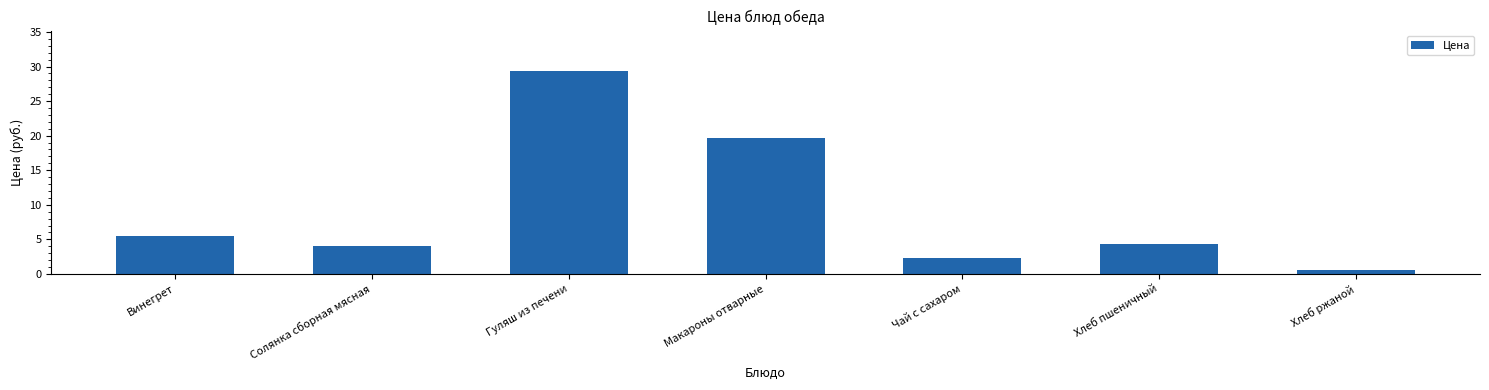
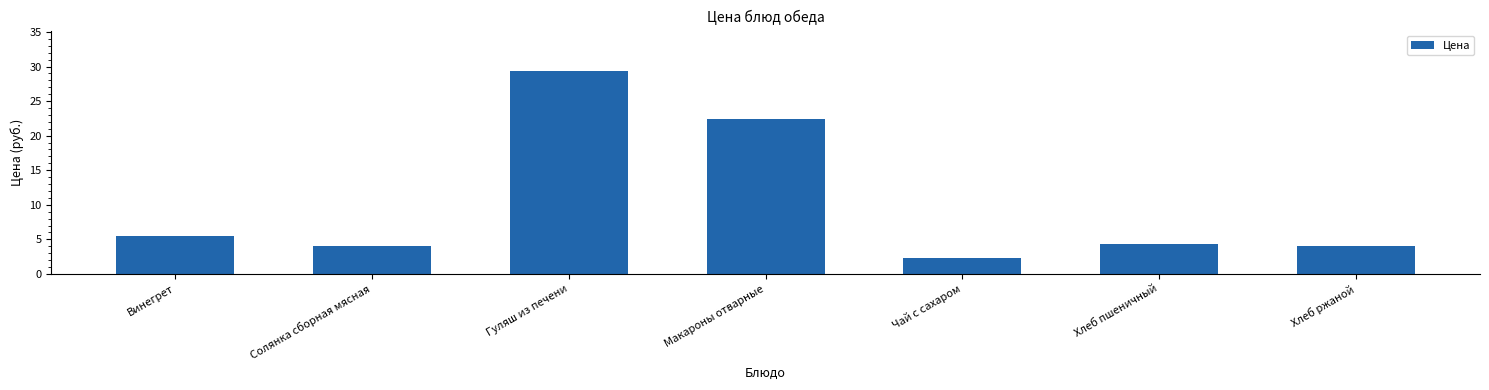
Макароны отварные: 20 -> 22
Хлеб ржаной: 1 -> 4
